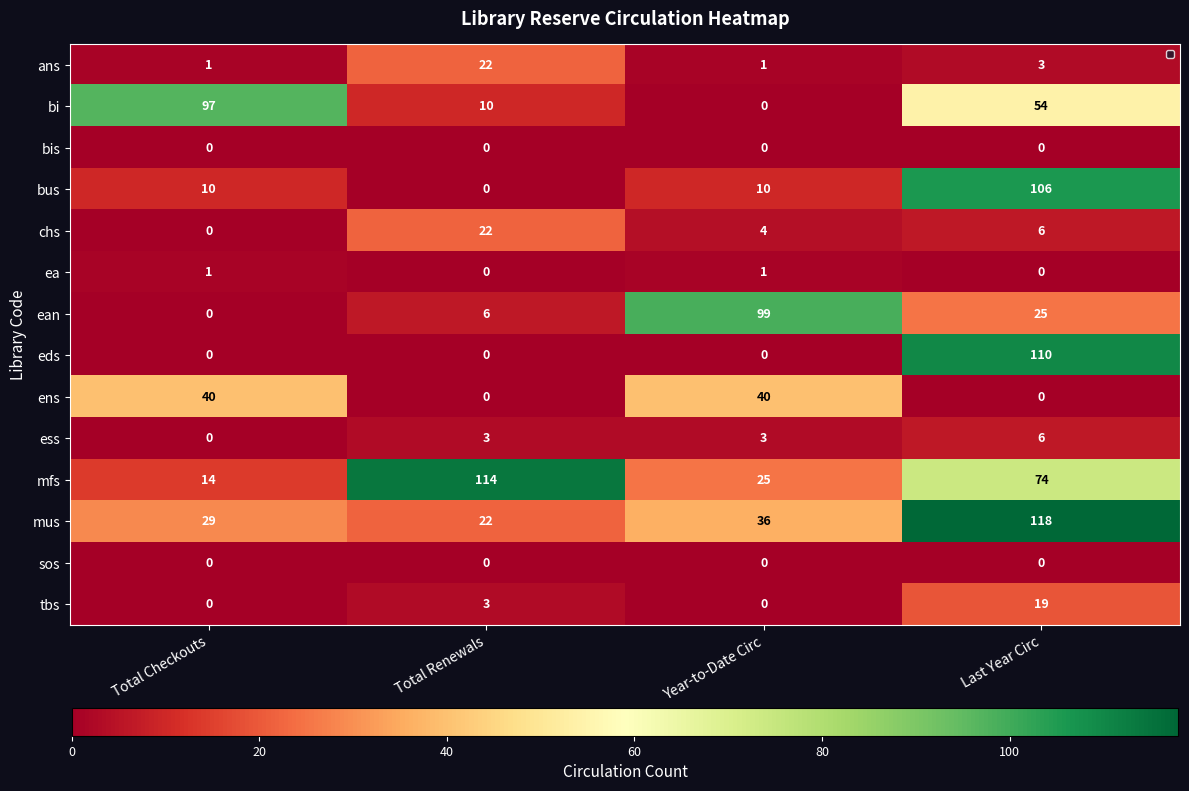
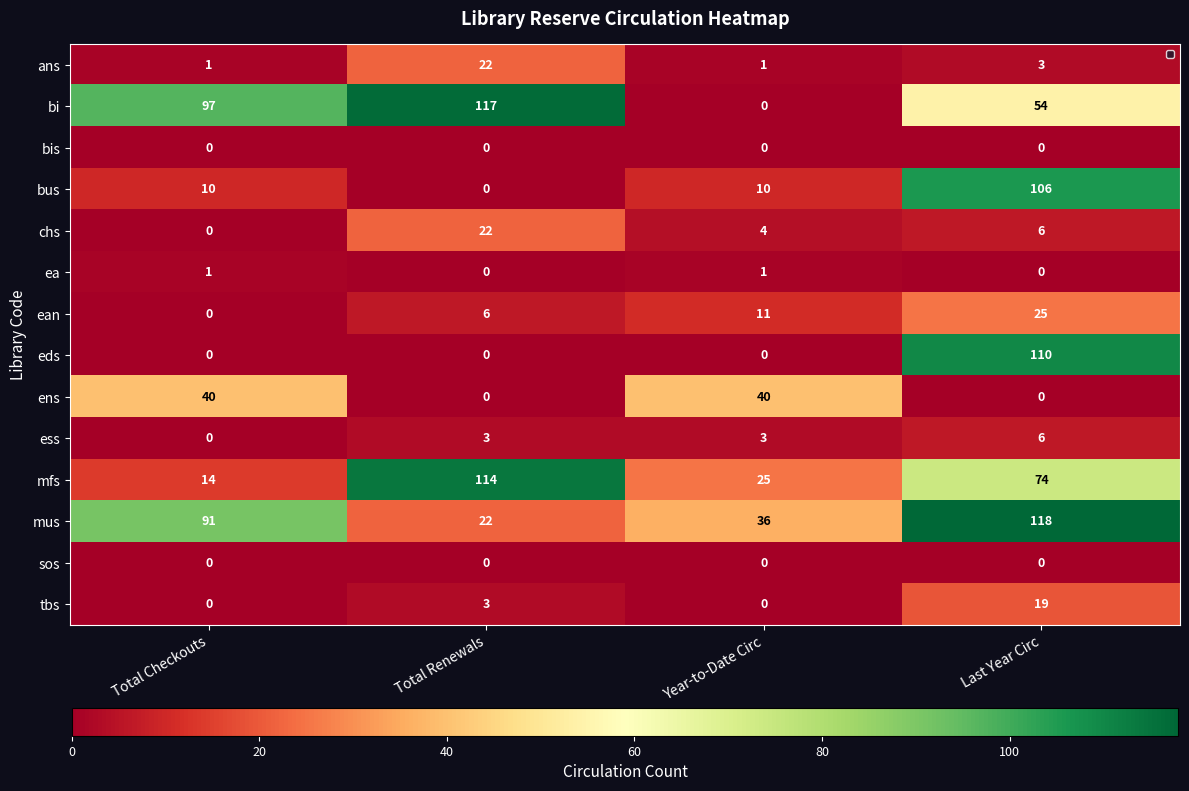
bi, Total Renewals: 10 -> 117
ean, Year-to-Date Circ: 99 -> 11
mus, Total Checkouts: 29 -> 91
